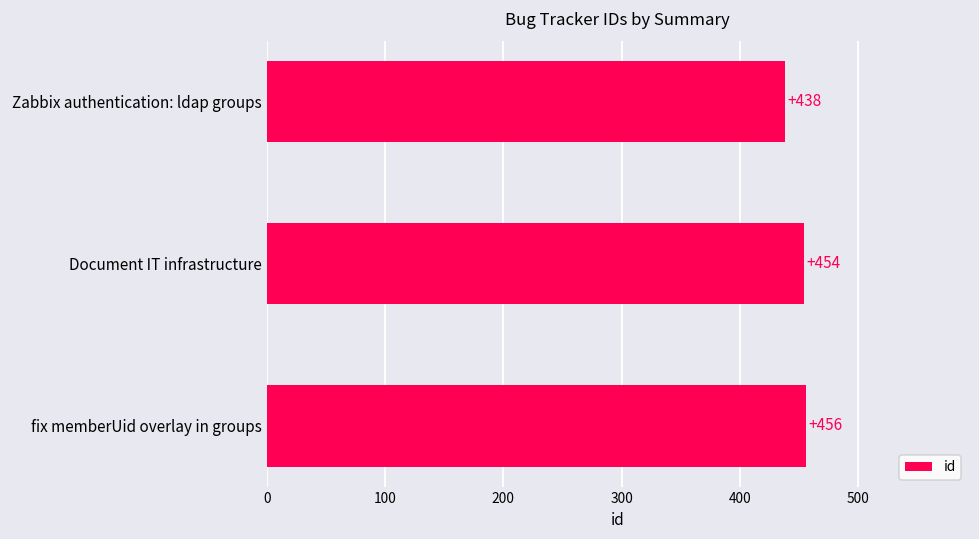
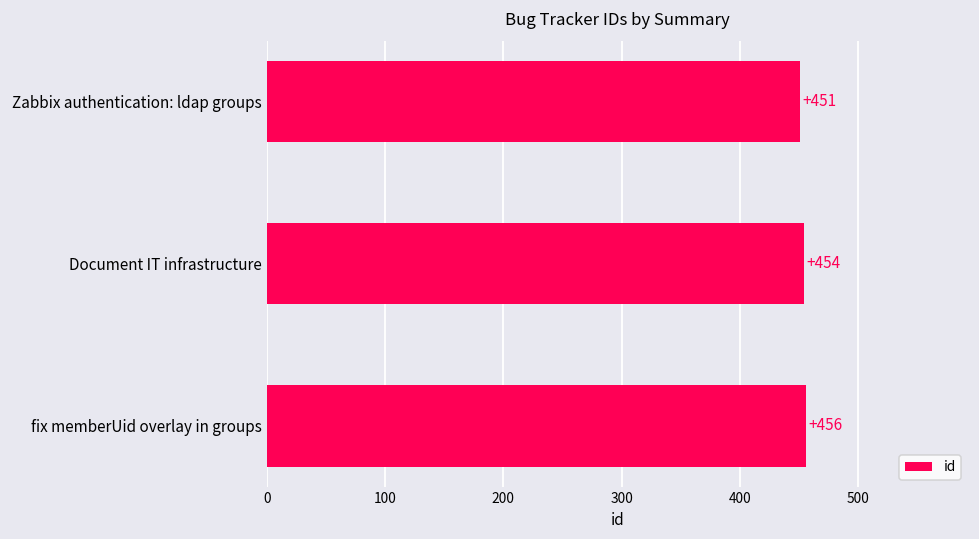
Zabbix authentication: ldap groups: +438 -> +451
